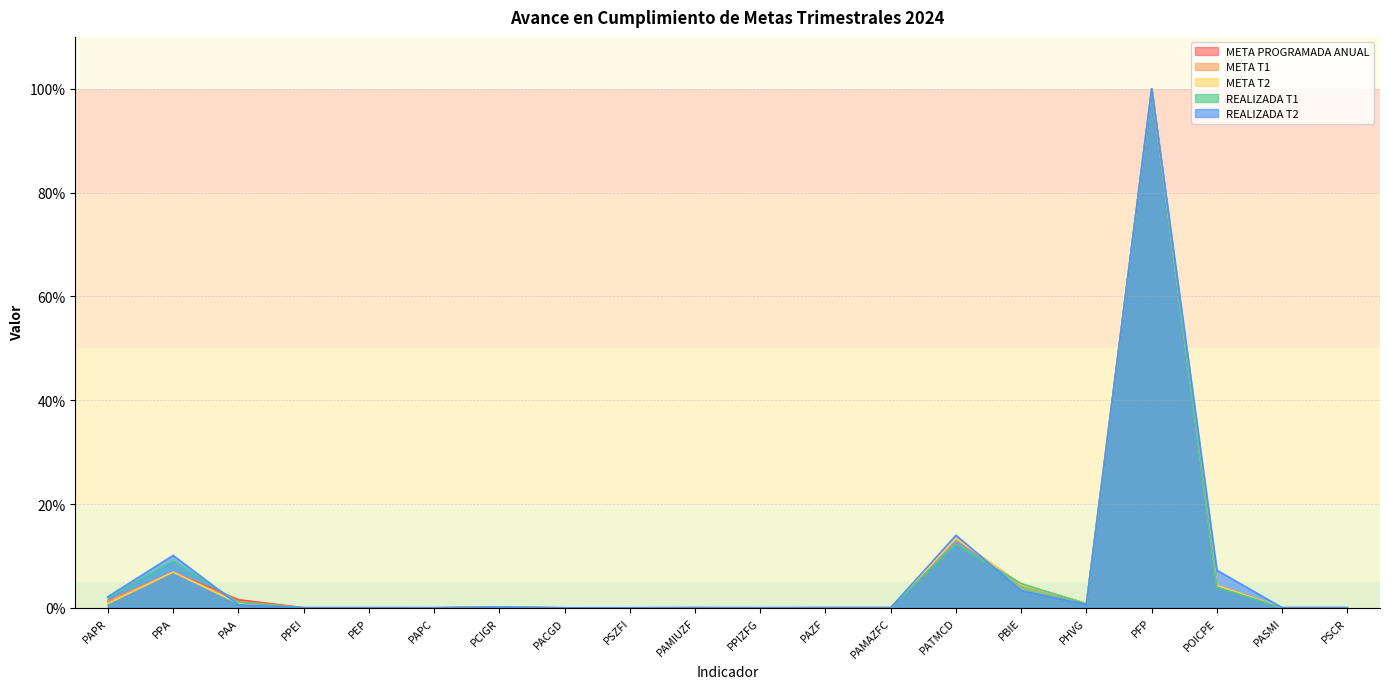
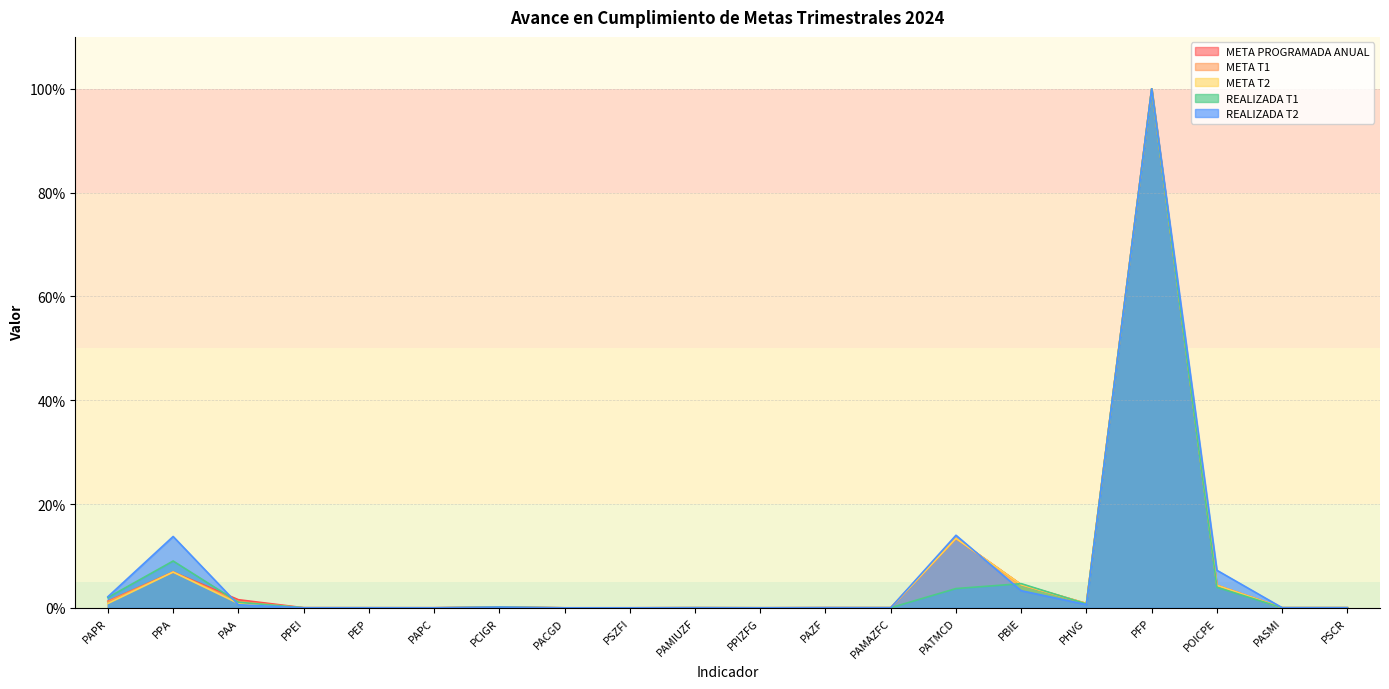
REALIZADA T2, PPA: 10% -> 14%
REALIZADA T1, PATMCD: 12% -> 4%
